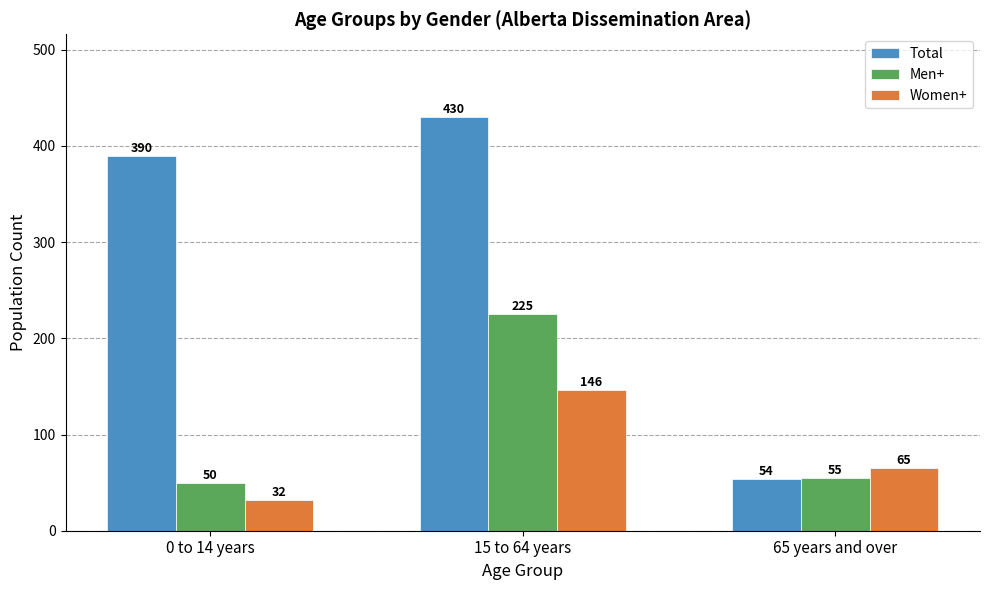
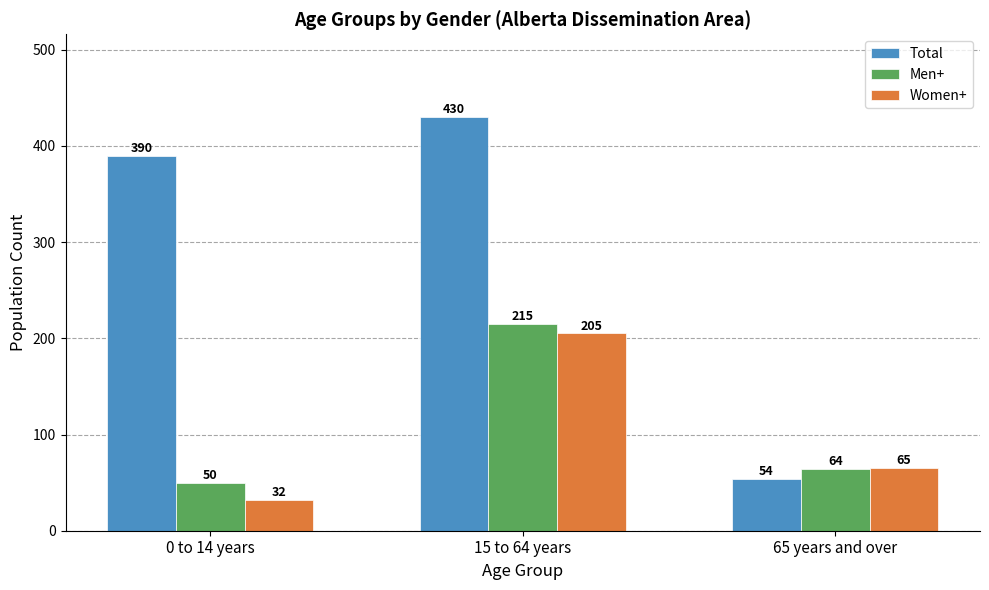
Men+, 15 to 64 years: 225 -> 215
Women+, 15 to 64 years: 146 -> 205
Men+, 65 years and over: 55 -> 64
